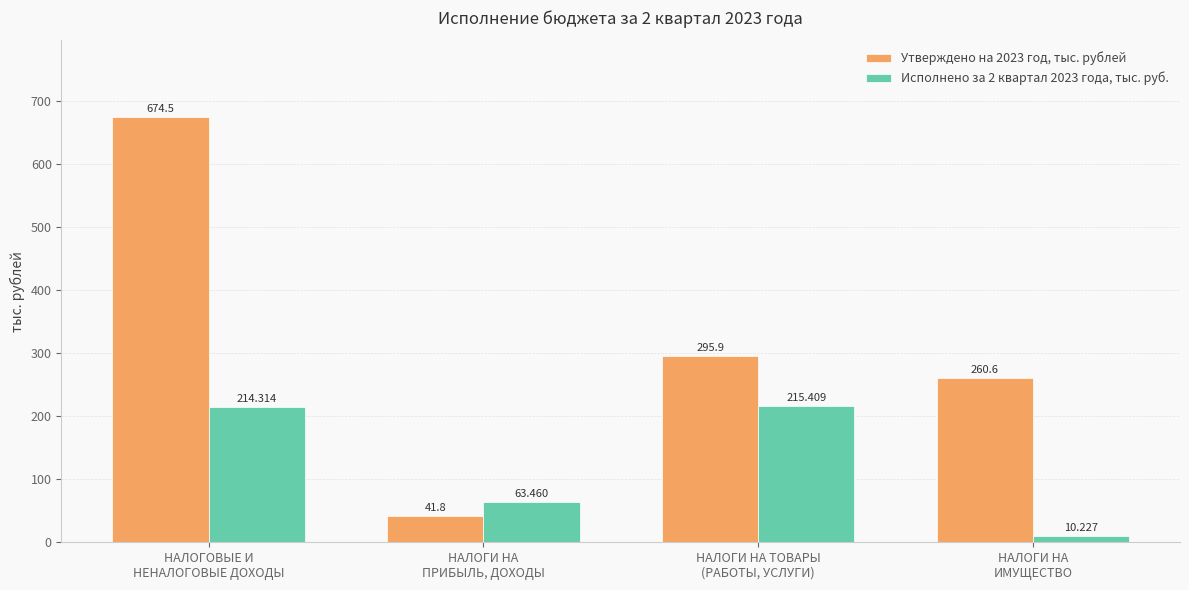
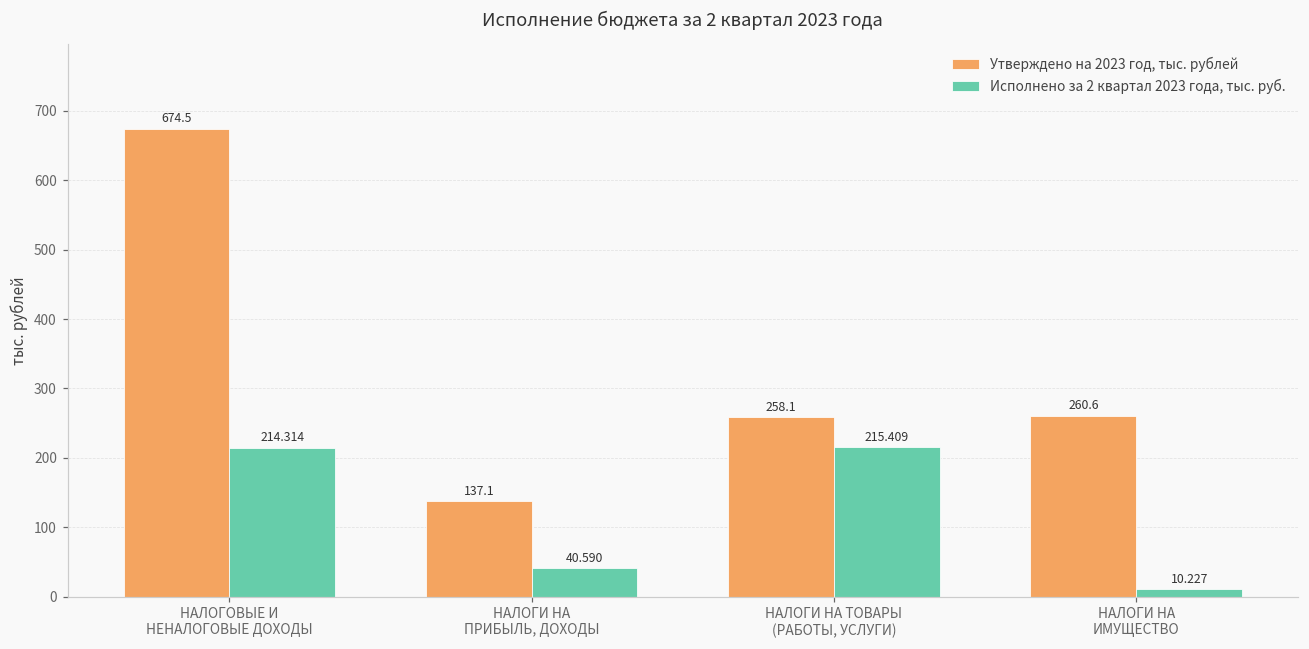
Утверждено на 2023 год, тыс. рублей, НАЛОГИ НА ПРИБЫЛЬ, ДОХОДЫ: 41.8 -> 137.1
Исполнено за 2 квартал 2023 года, тыс. руб., НАЛОГИ НА ПРИБЫЛЬ, ДОХОДЫ: 63.460 -> 40.590
Утверждено на 2023 год, тыс. рублей, НАЛОГИ НА ТОВАРЫ (РАБОТЫ, УСЛУГИ): 295.9 -> 258.1
